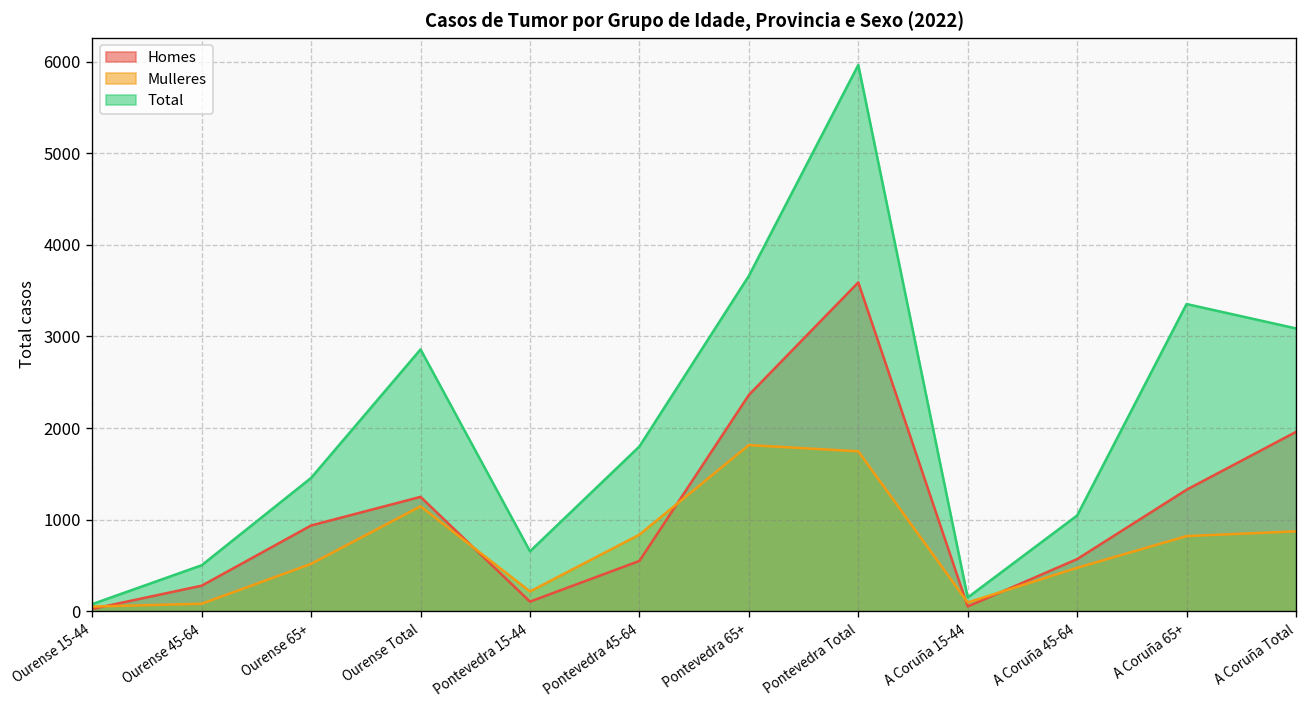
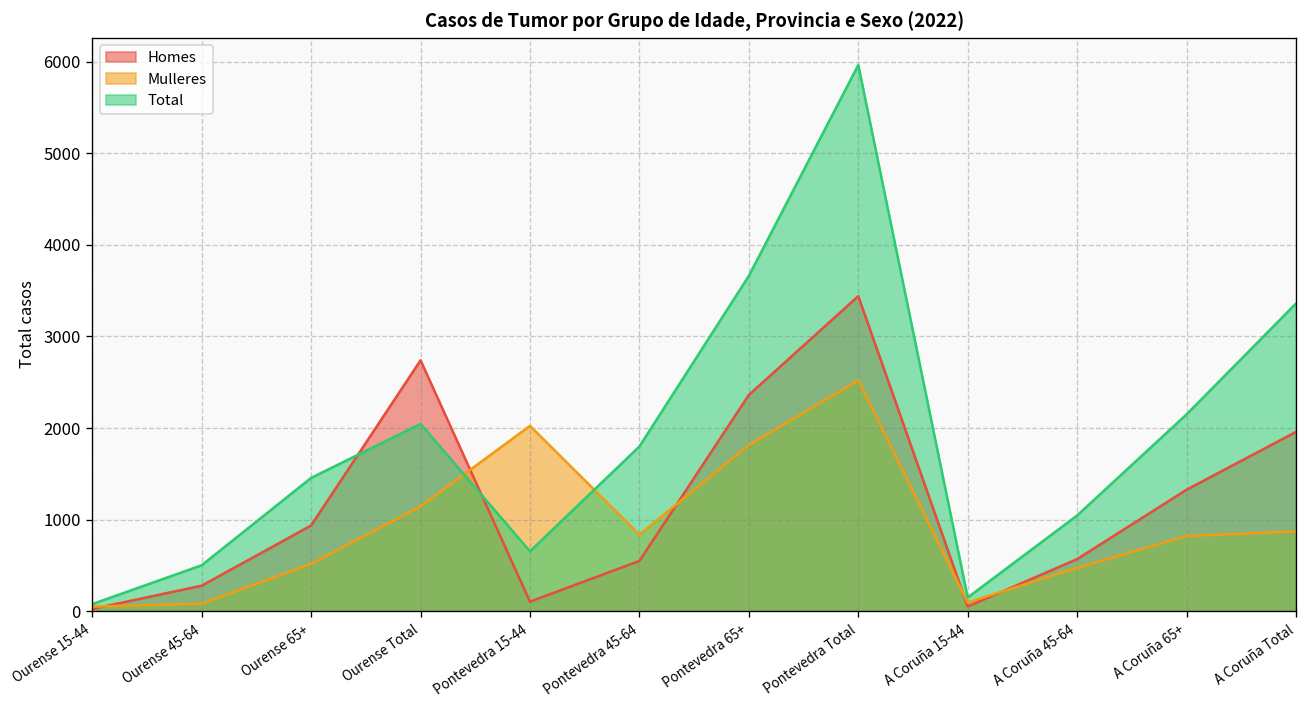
Homes, Ourense Total: 1300 -> 2700
Total, Ourense Total: 2900 -> 2000
Mulleres, Pontevedra 15-44: 200 -> 2000
Homes, Pontevedra Total: 3600 -> 3400
Mulleres, Pontevedra Total: 1700 -> 2500
Total, A Coruña 65+: 3400 -> 2200
Total, A Coruña Total: 3100 -> 3400
